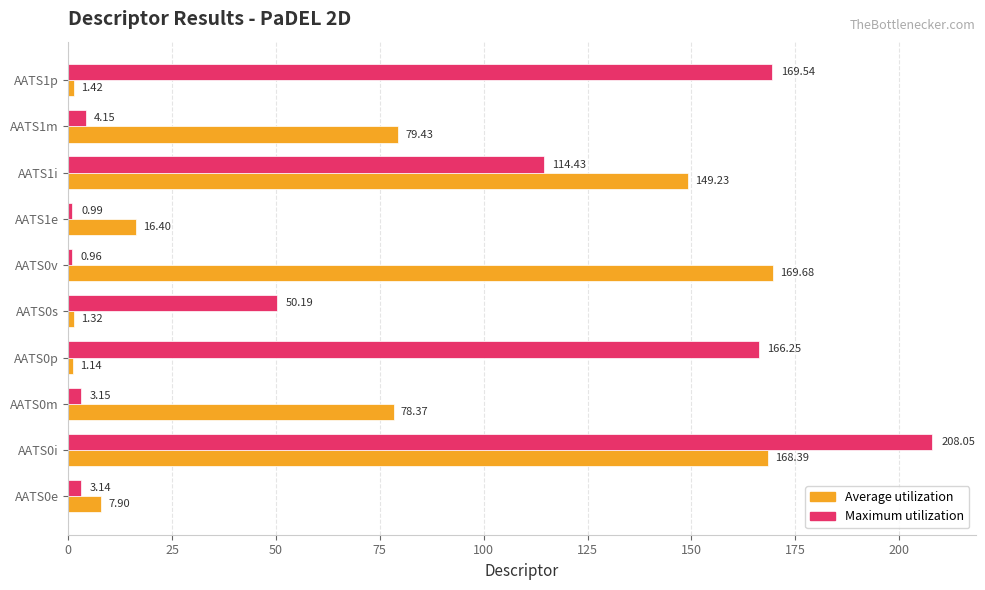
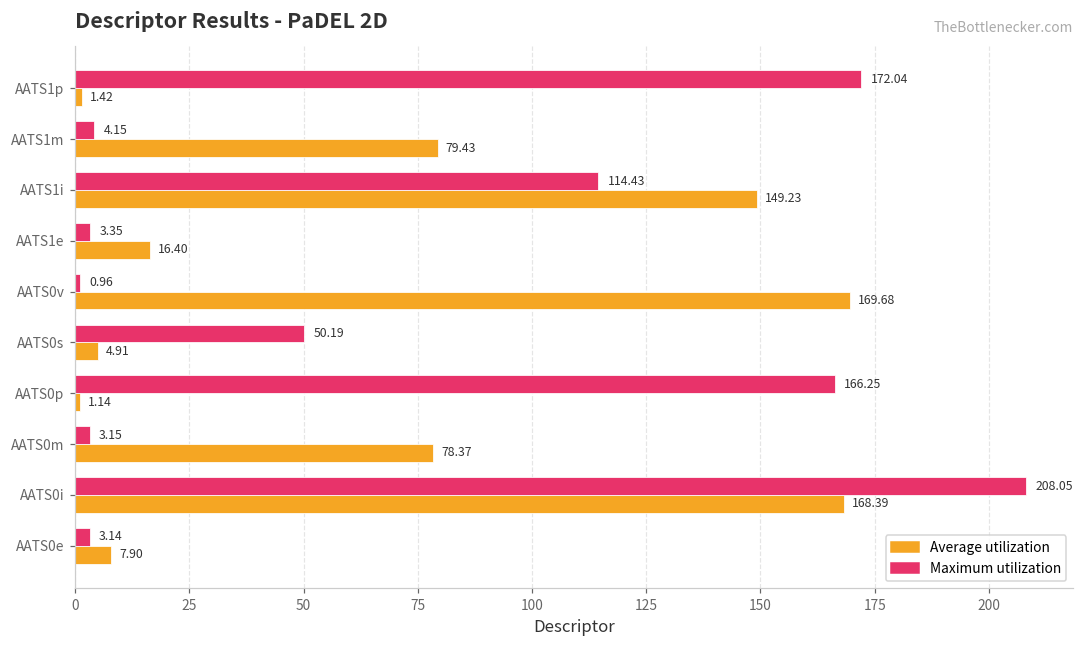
Maximum utilization, AATS1p: 169.54 -> 172.04
Maximum utilization, AATS1e: 0.99 -> 3.35
Average utilization, AATS0s: 1.32 -> 4.91
